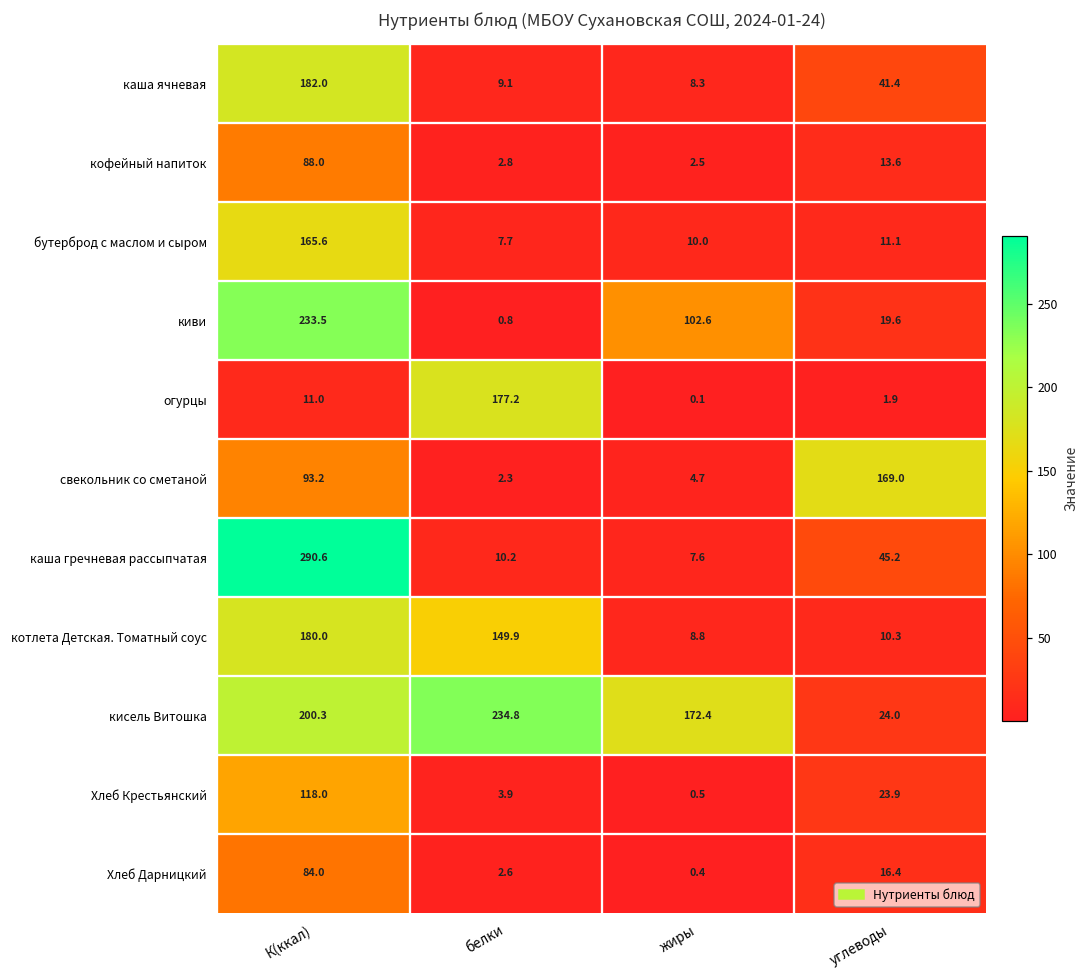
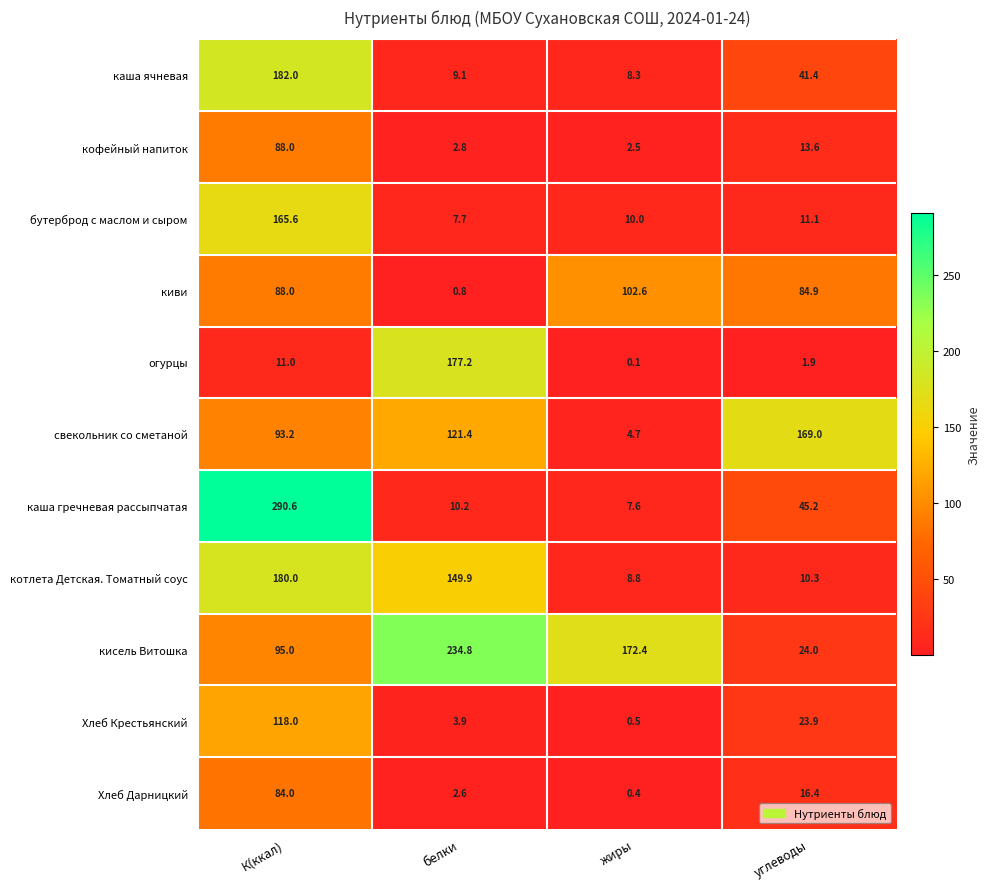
киви, К(ккал): 233.5 -> 88.0
киви, углеводы: 19.6 -> 84.9
свекольник со сметаной, белки: 2.3 -> 121.4
кисель Витошка, К(ккал): 200.3 -> 95.0
